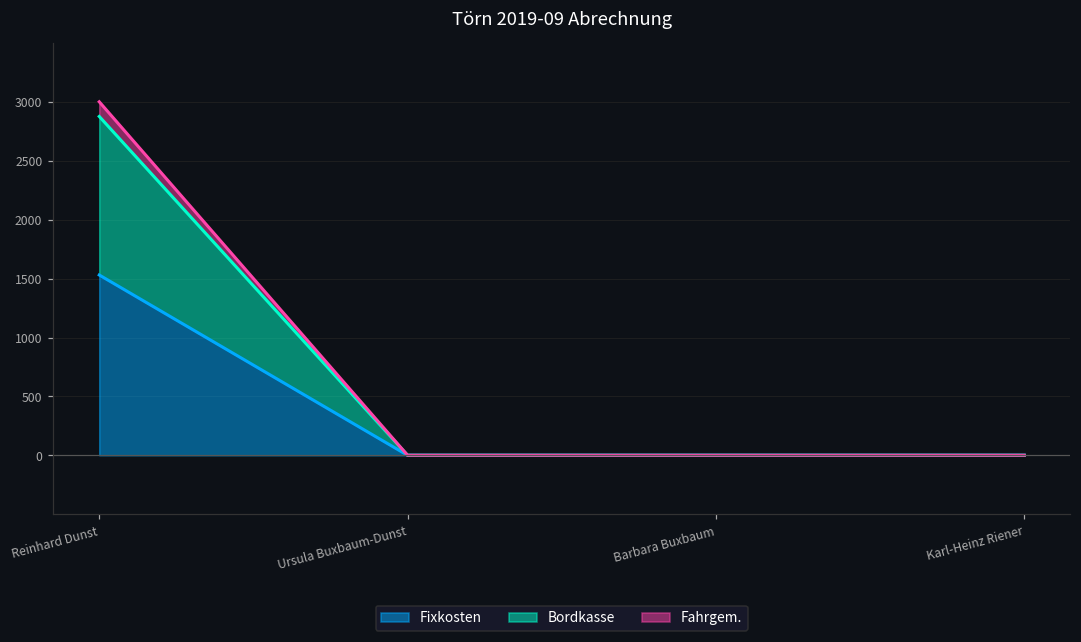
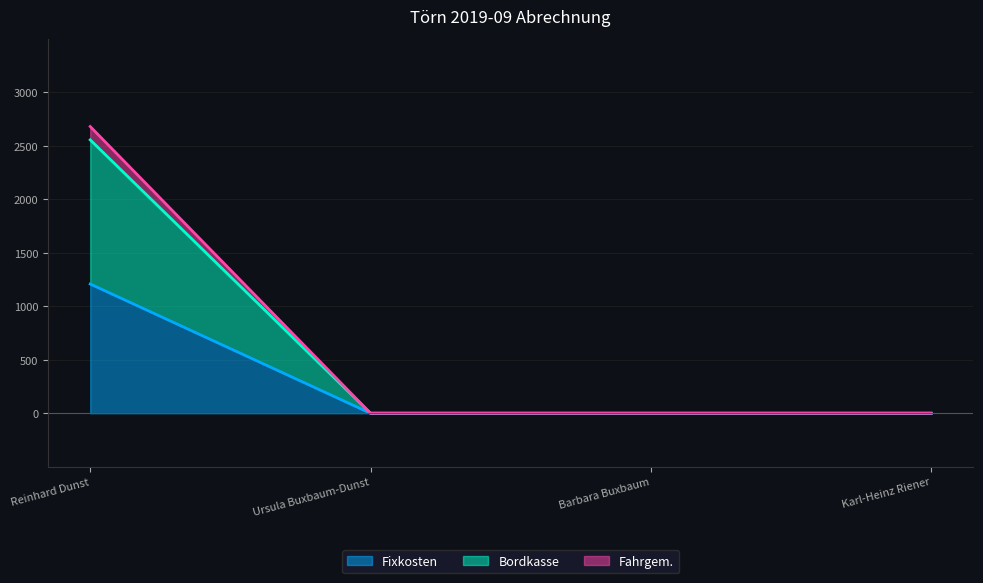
Fixkosten, Reinhard Dunst: 1530 -> 1210
